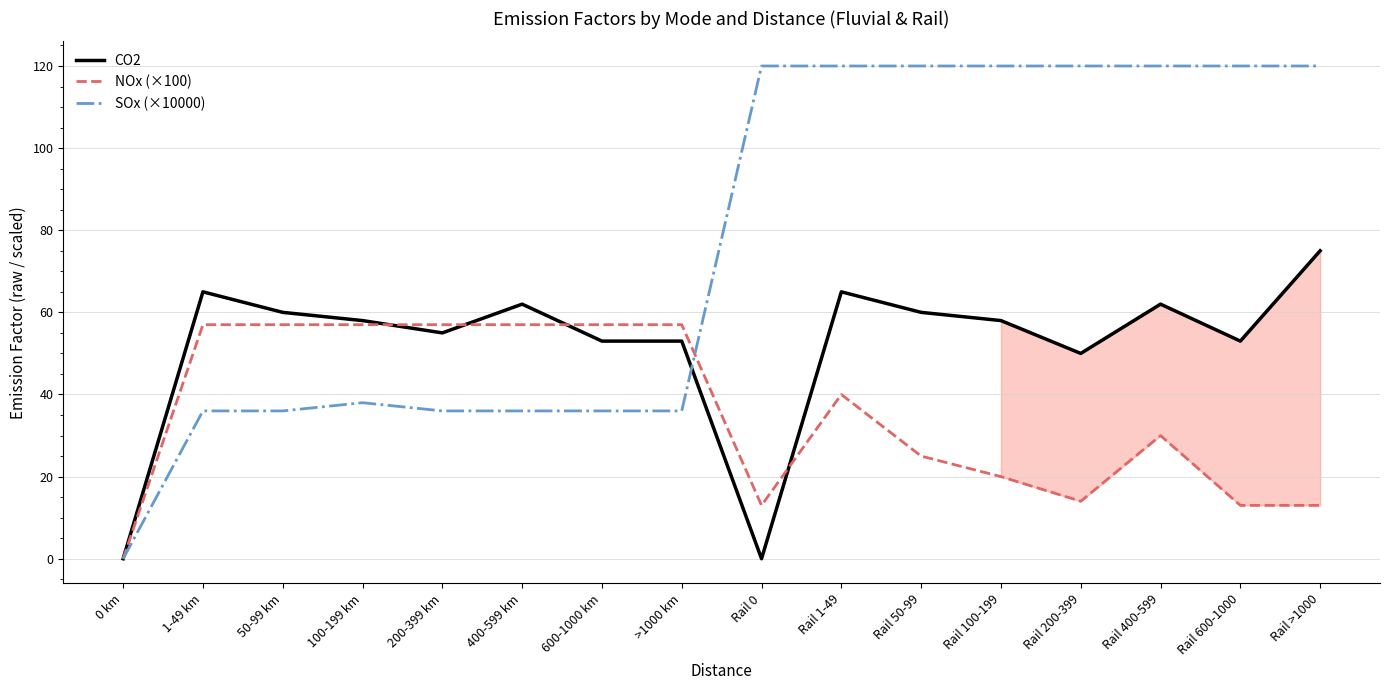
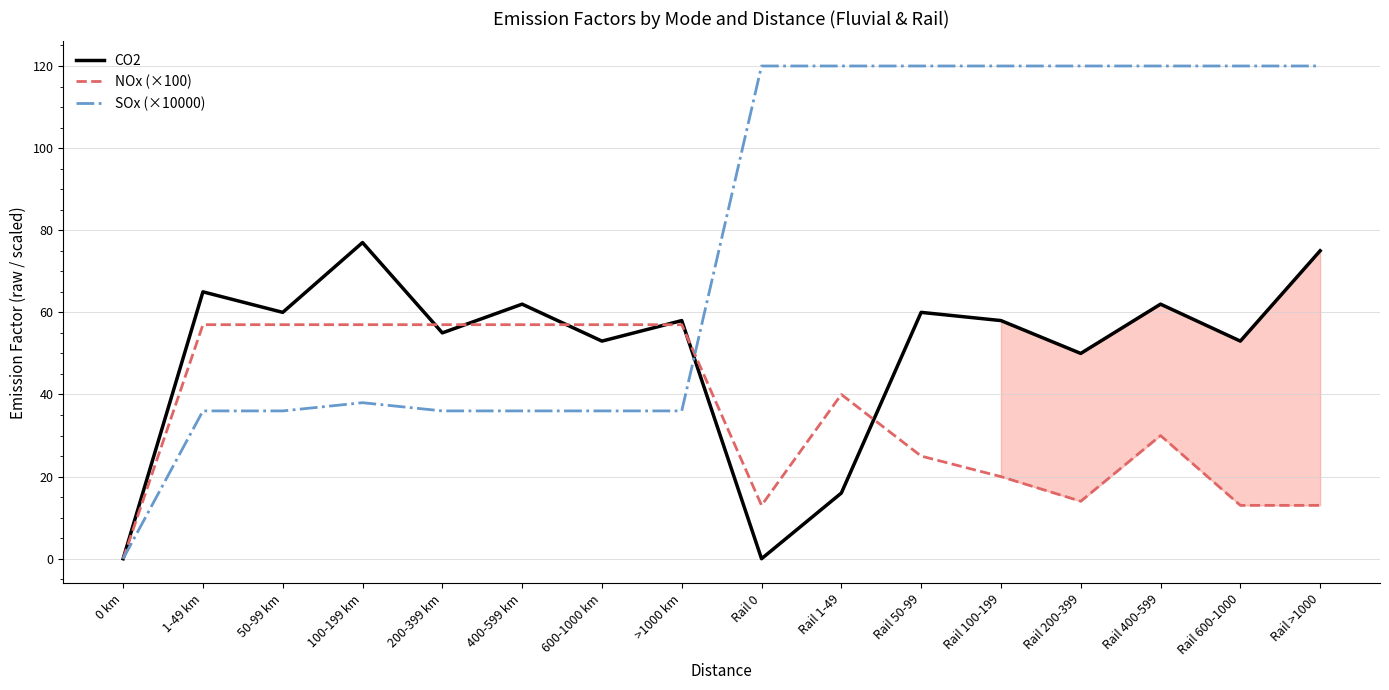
CO2, 100-199 km: 58 -> 77
CO2, >1000 km: 53 -> 58
CO2, Rail 1-49: 65 -> 16
